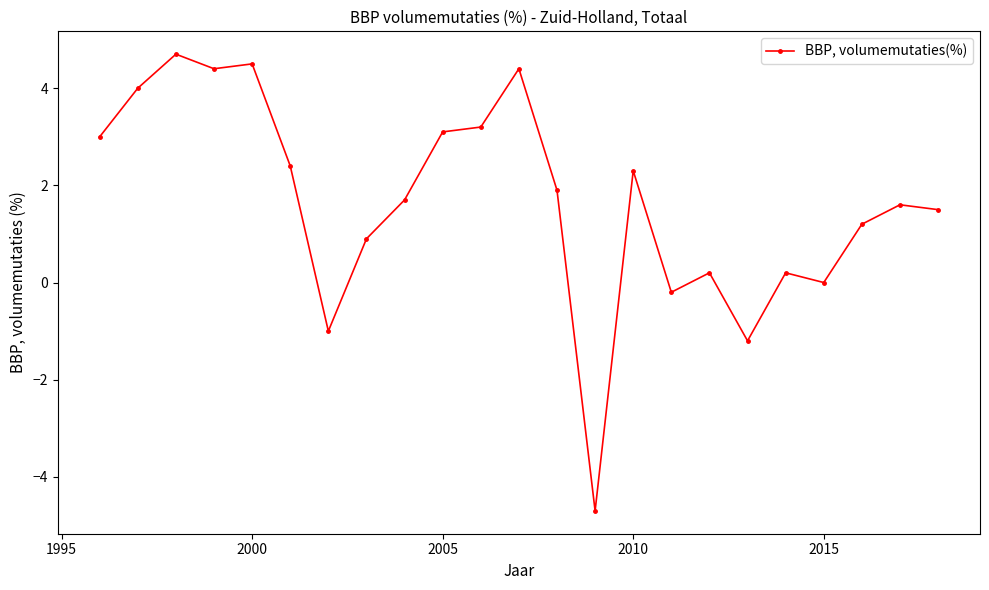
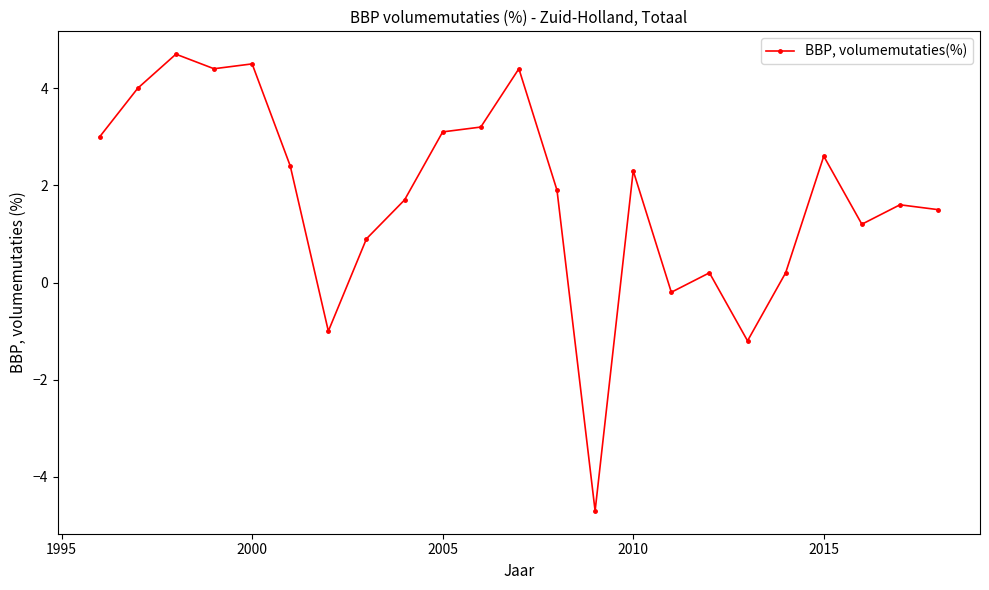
2015: 0.0 -> 2.6
